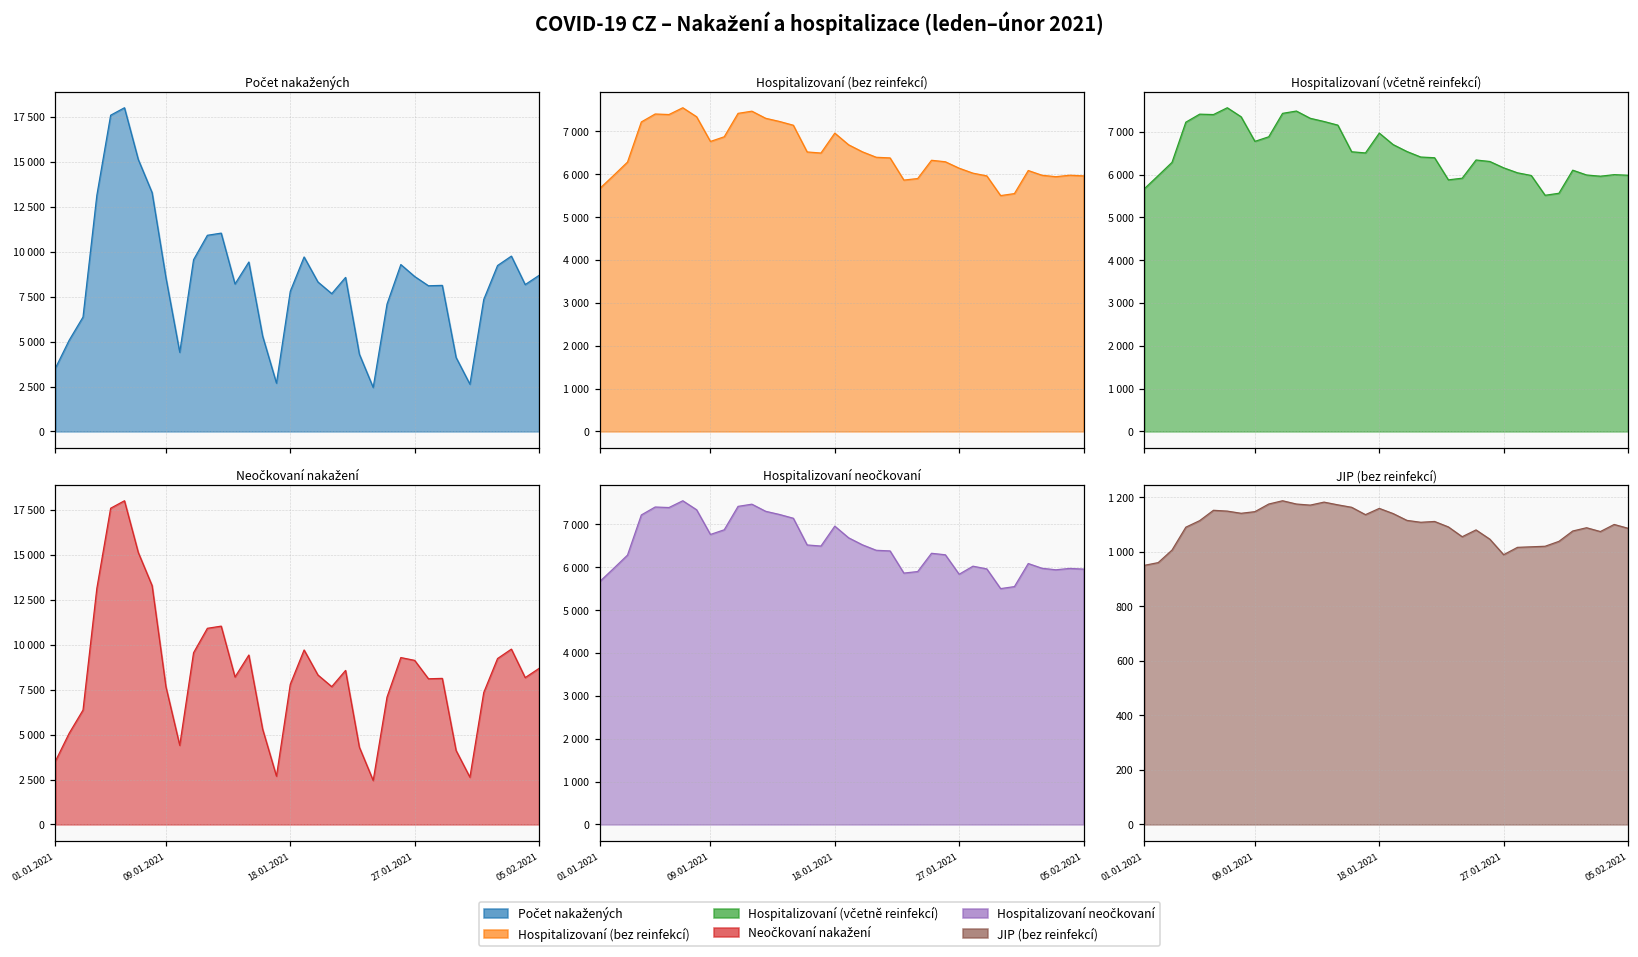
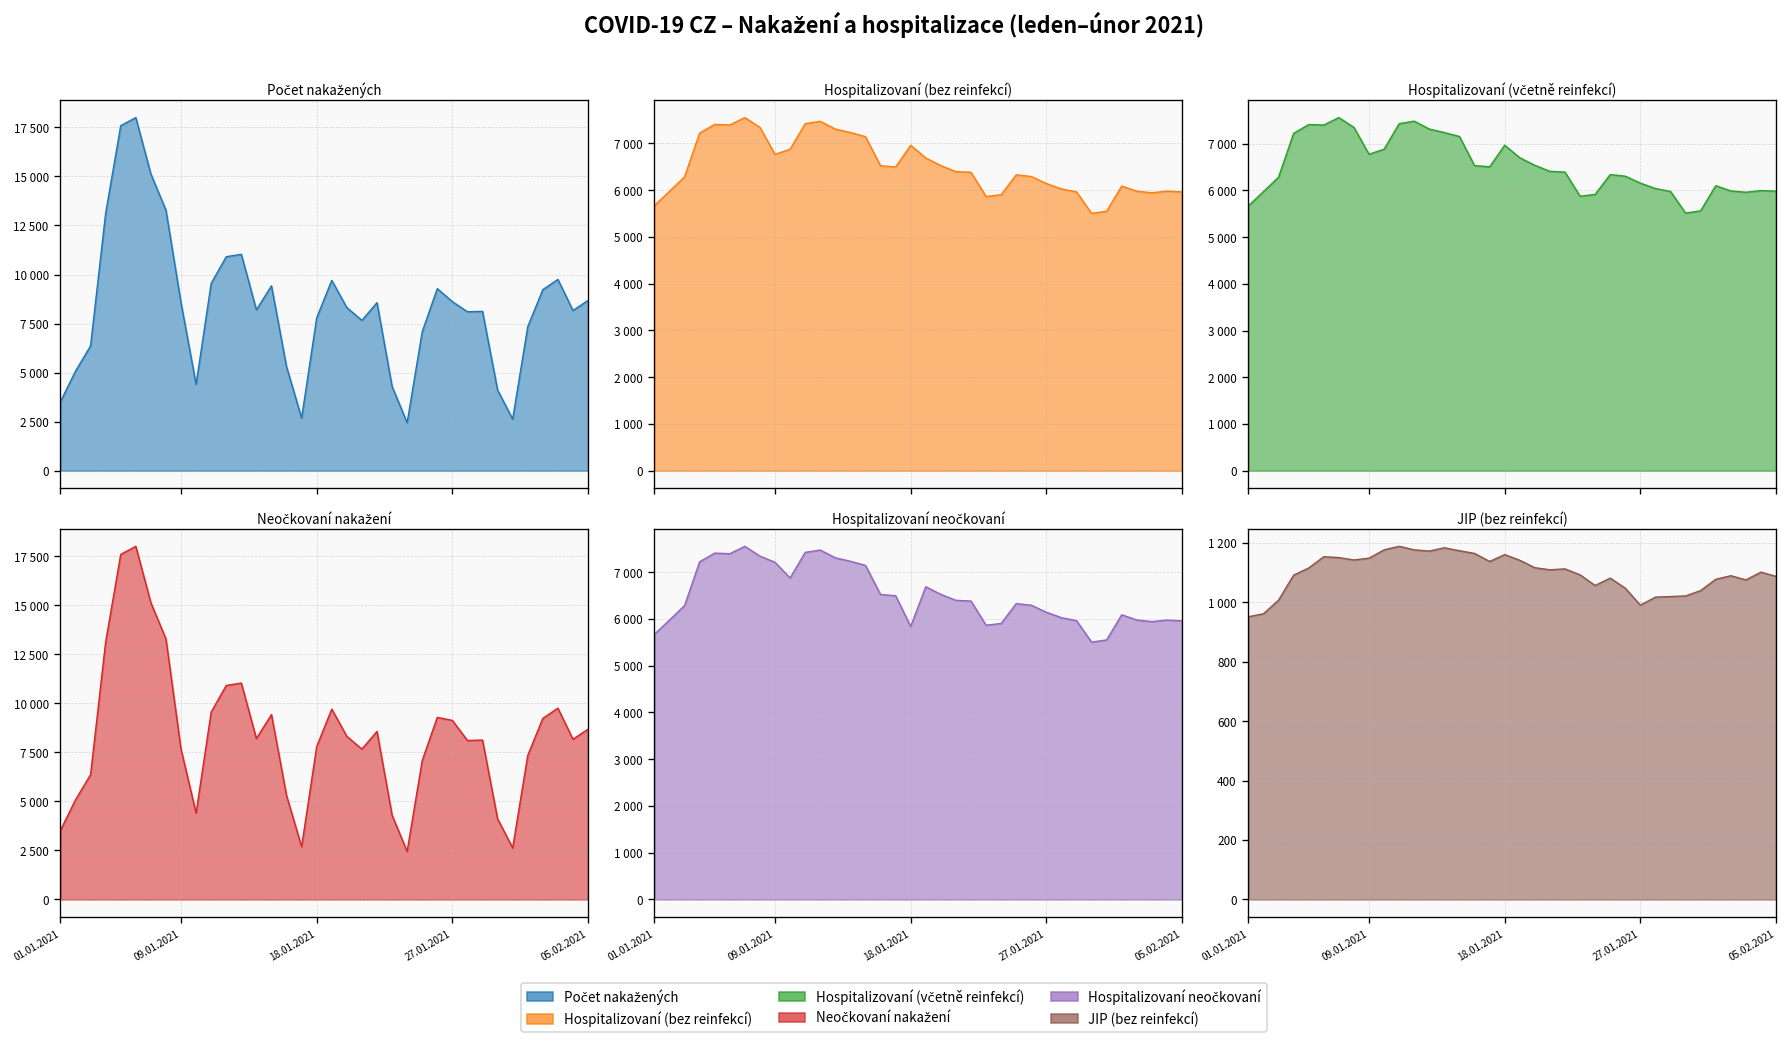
Hospitalizovaní neočkovaní, 09.01.2021: 6800 -> 7200
Hospitalizovaní neočkovaní, 18.01.2021: 7000 -> 5800
Hospitalizovaní neočkovaní, 27.01.2021: 5800 -> 6100
